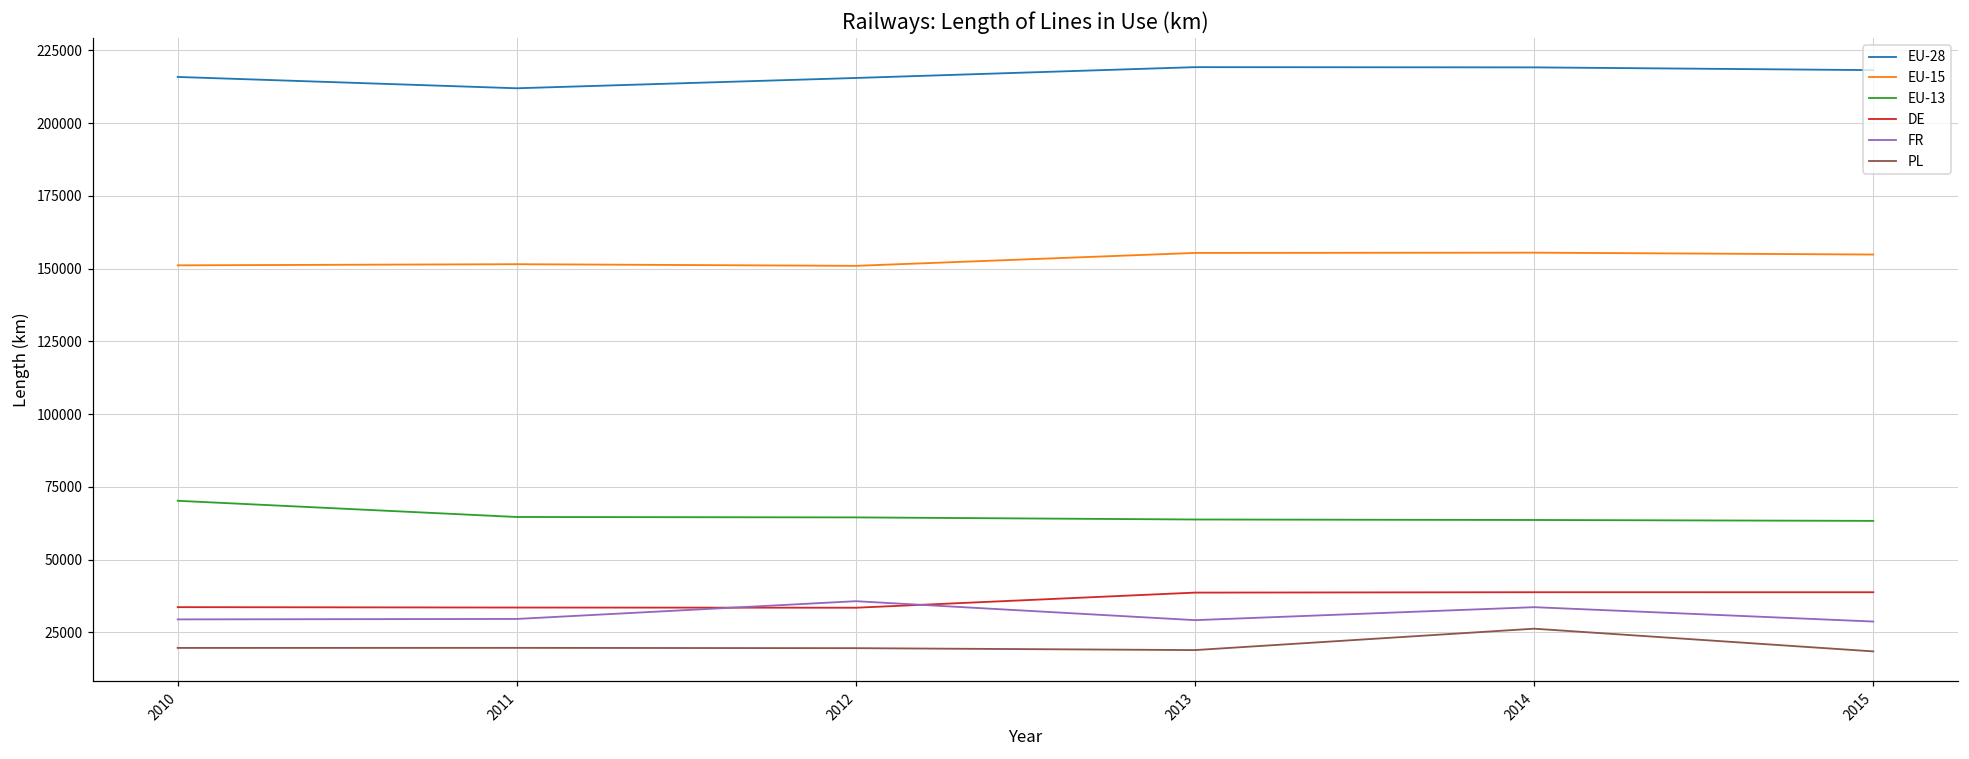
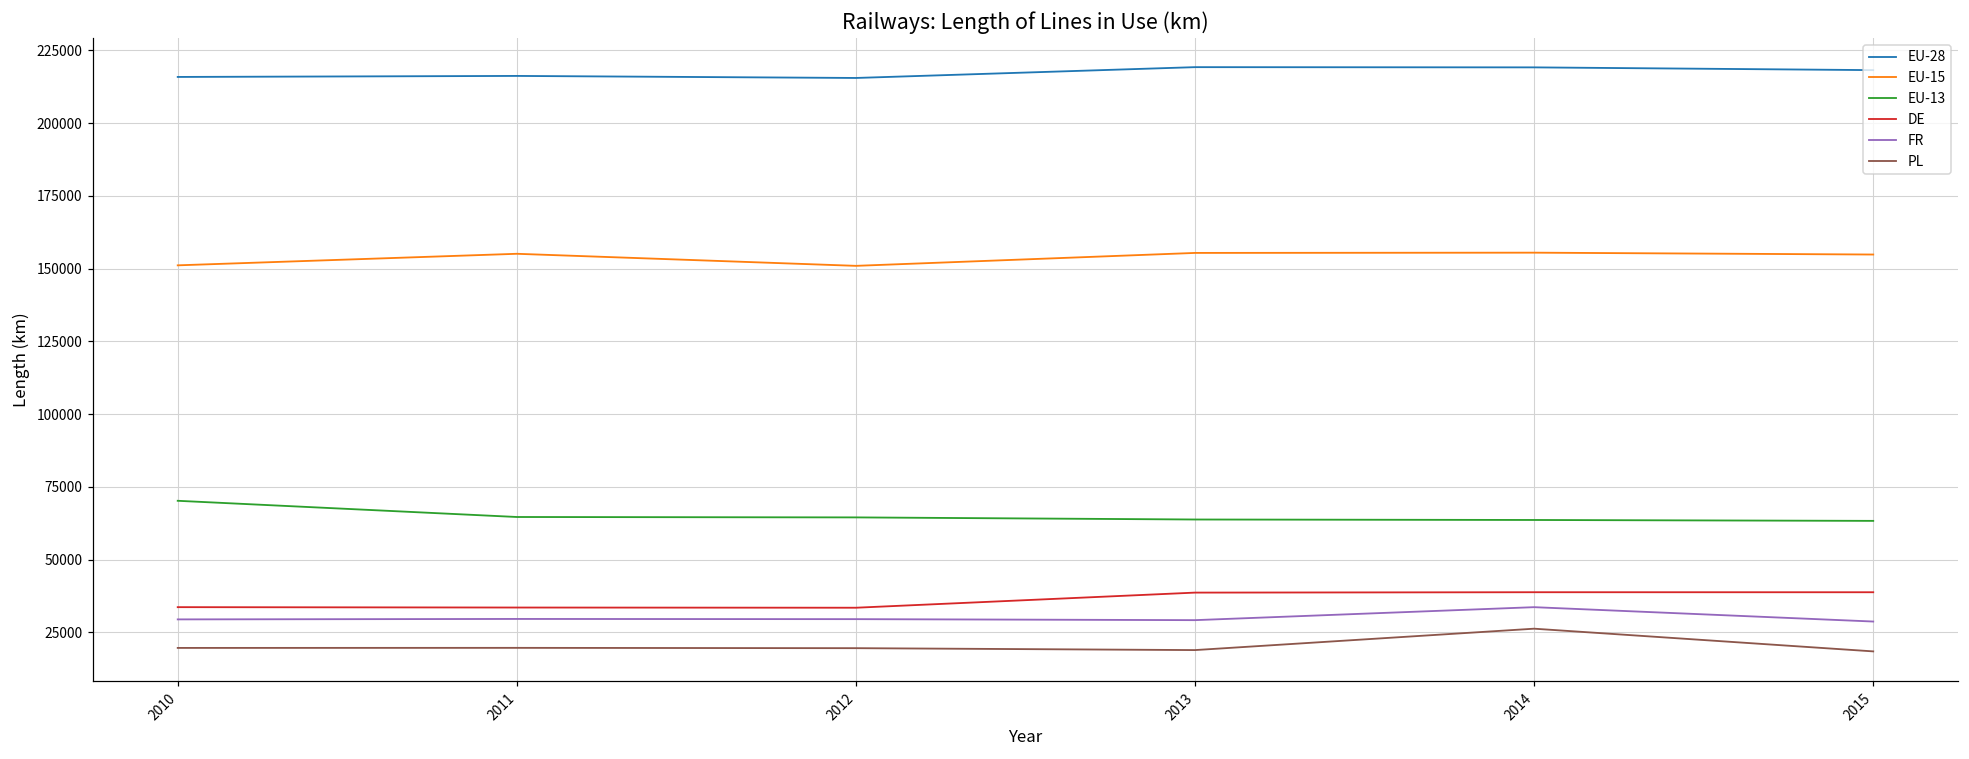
EU-28, 2011: 212000 -> 216000
EU-15, 2011: 152000 -> 155000
FR, 2012: 36000 -> 30000
